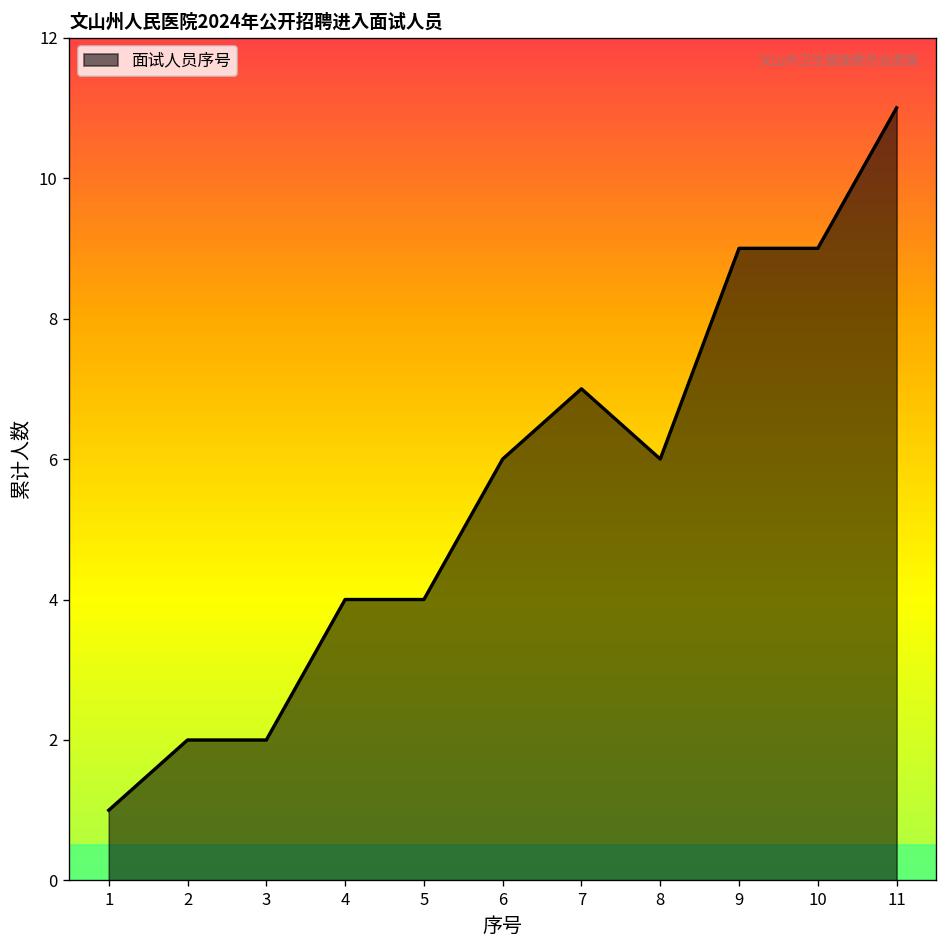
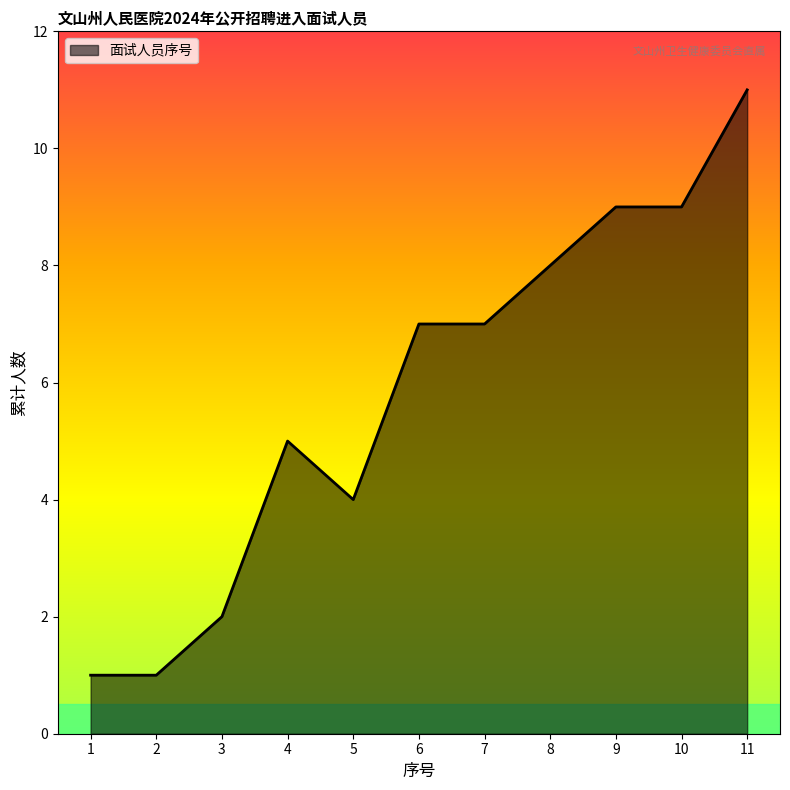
2: 2 -> 1
4: 4 -> 5
6: 6 -> 7
8: 6 -> 8
